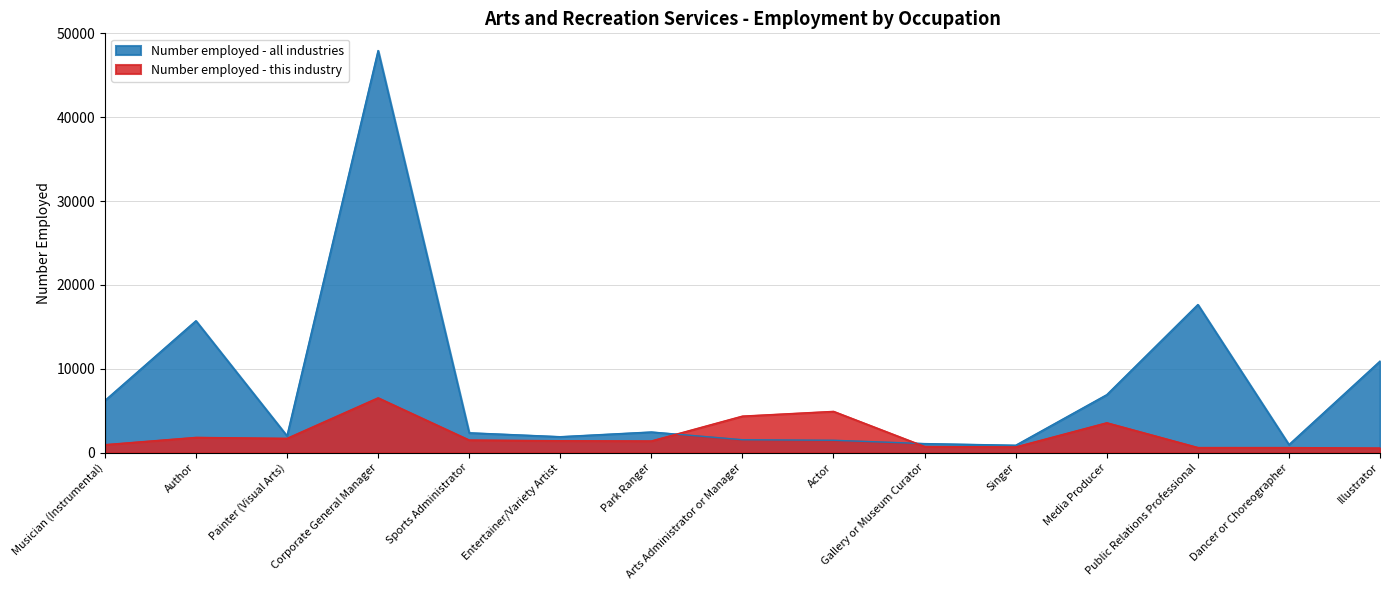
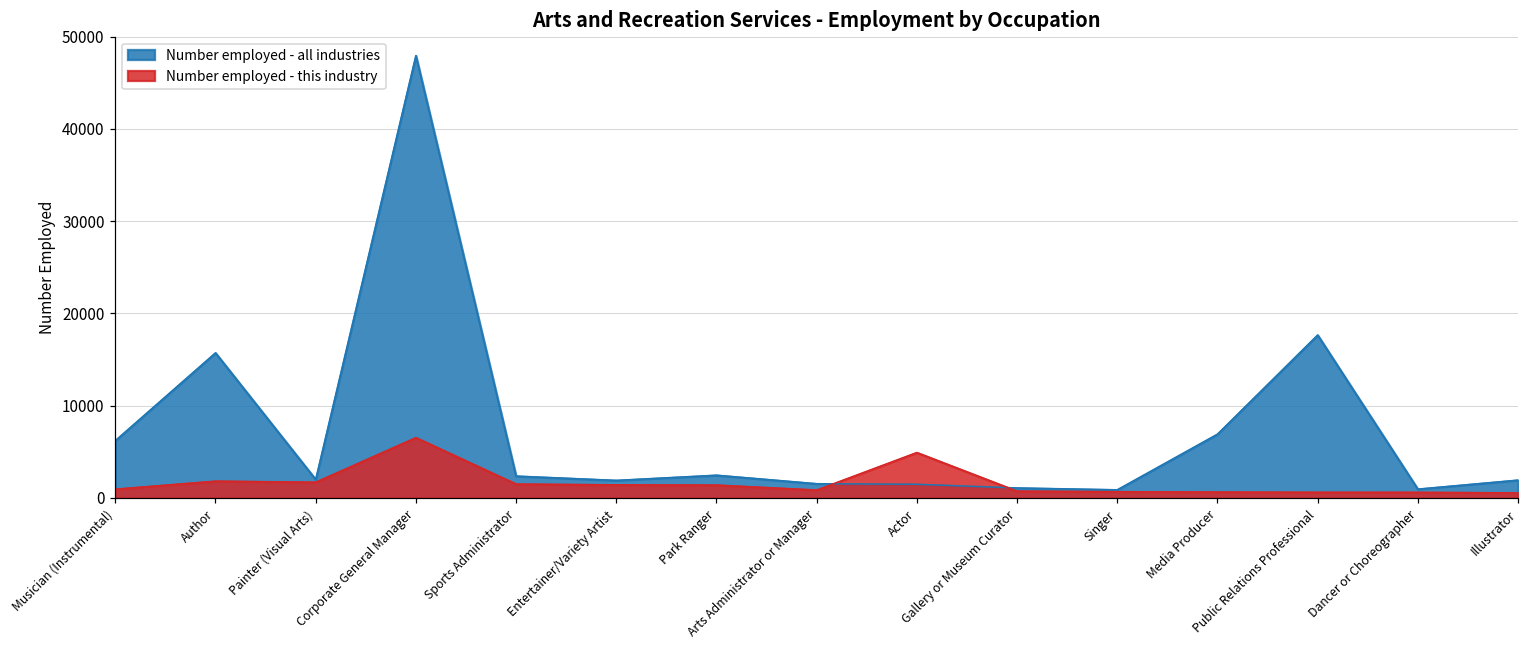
Number employed - this industry, Arts Administrator or Manager: 4000 -> 1000
Number employed - this industry, Media Producer: 4000 -> 1000
Number employed - all industries, Illustrator: 11000 -> 2000
